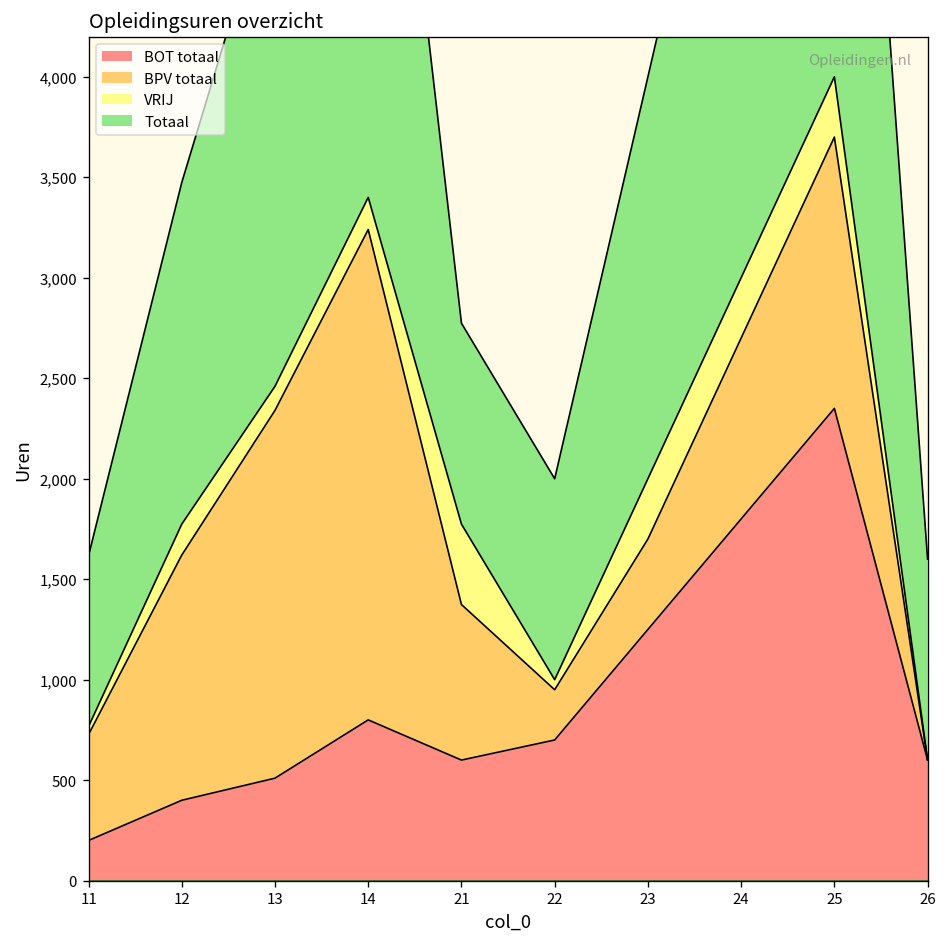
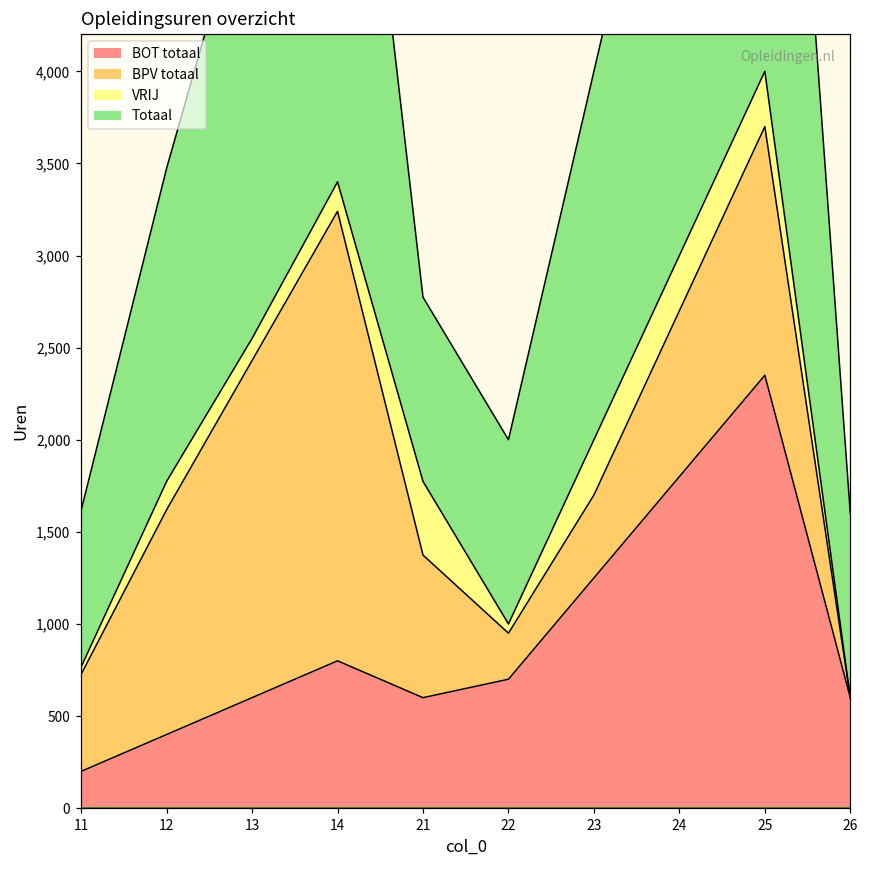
BOT totaal, 13: 510 -> 600
